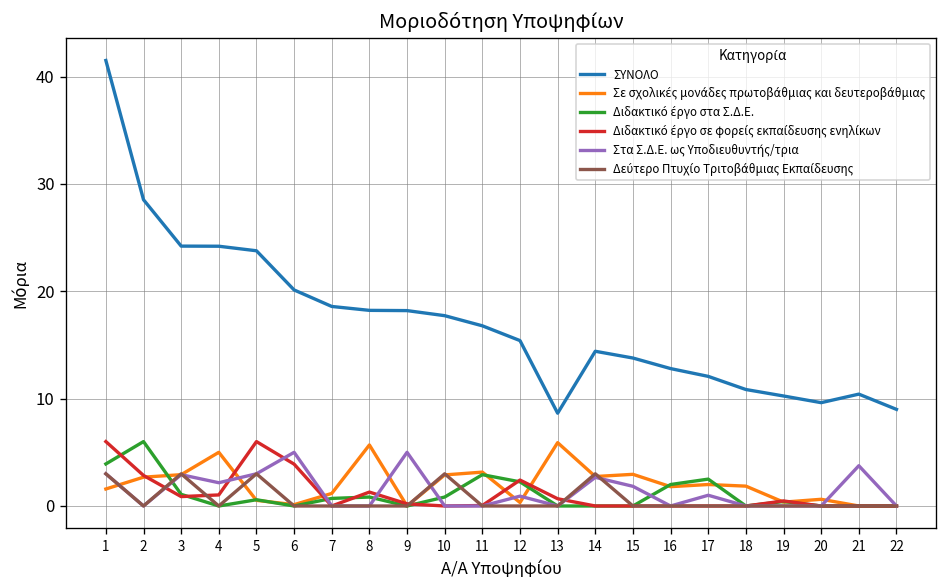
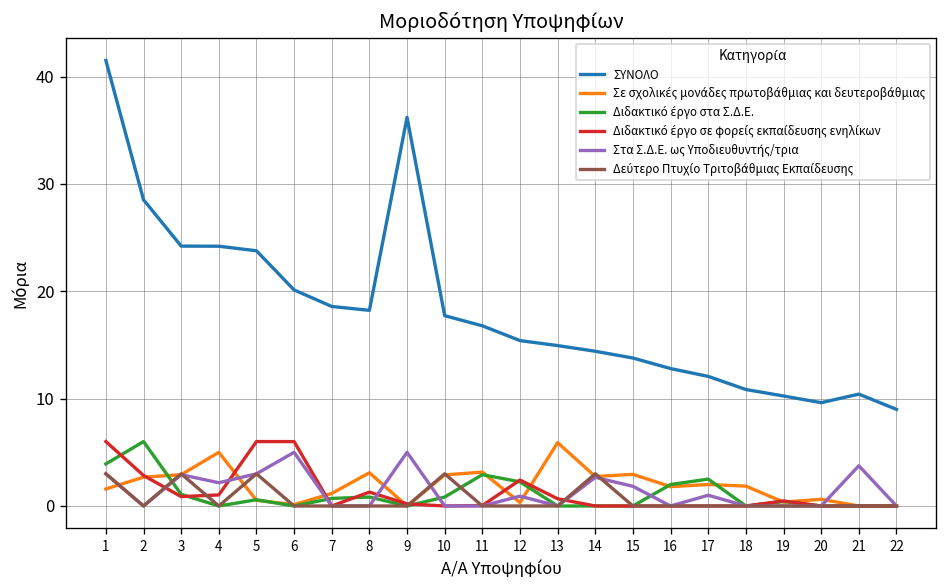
Διδακτικό έργο σε φορείς εκπαίδευσης ενηλίκων, 6: 4 -> 6
Σε σχολικές μονάδες πρωτοβάθμιας και δευτεροβάθμιας, 8: 6 -> 3
ΣΥΝΟΛΟ, 9: 18 -> 36
ΣΥΝΟΛΟ, 13: 9 -> 15
